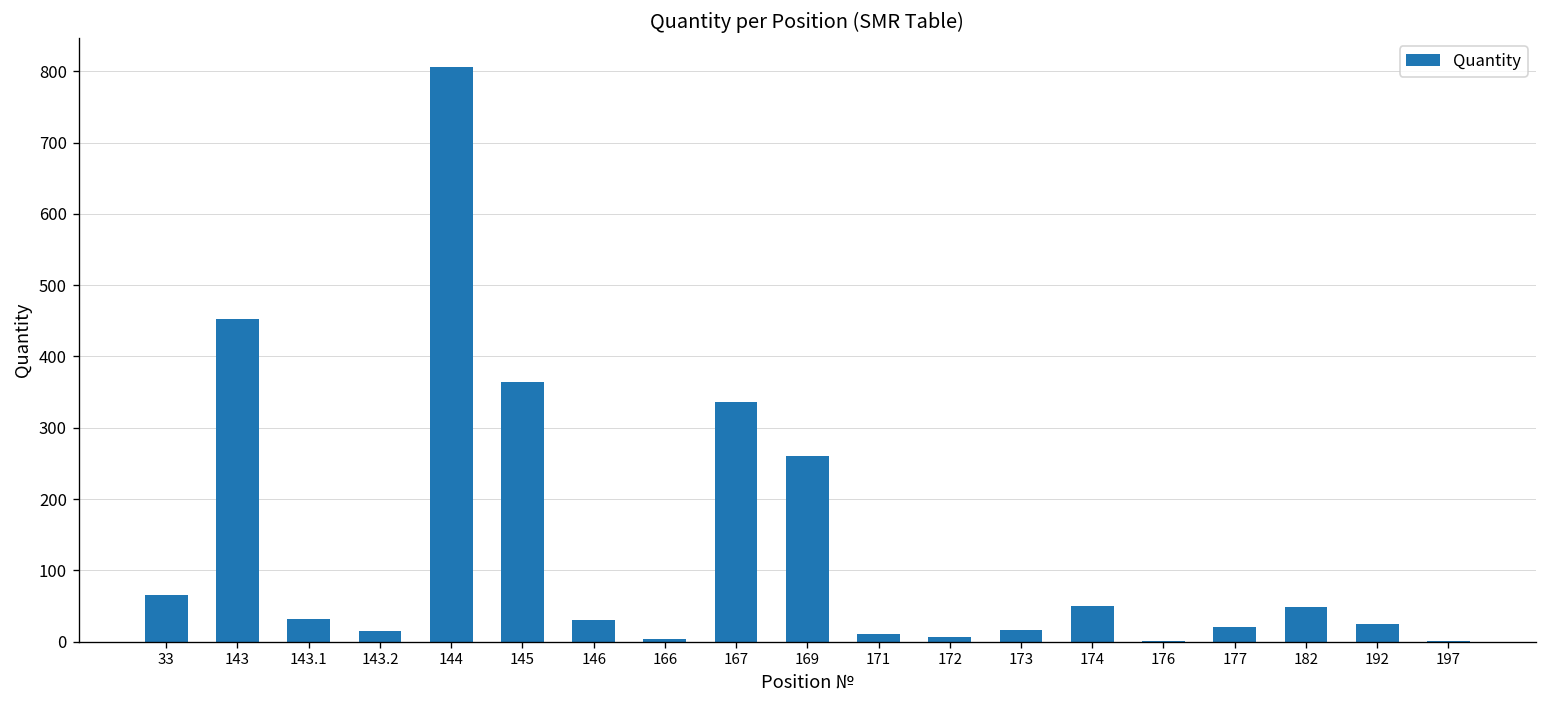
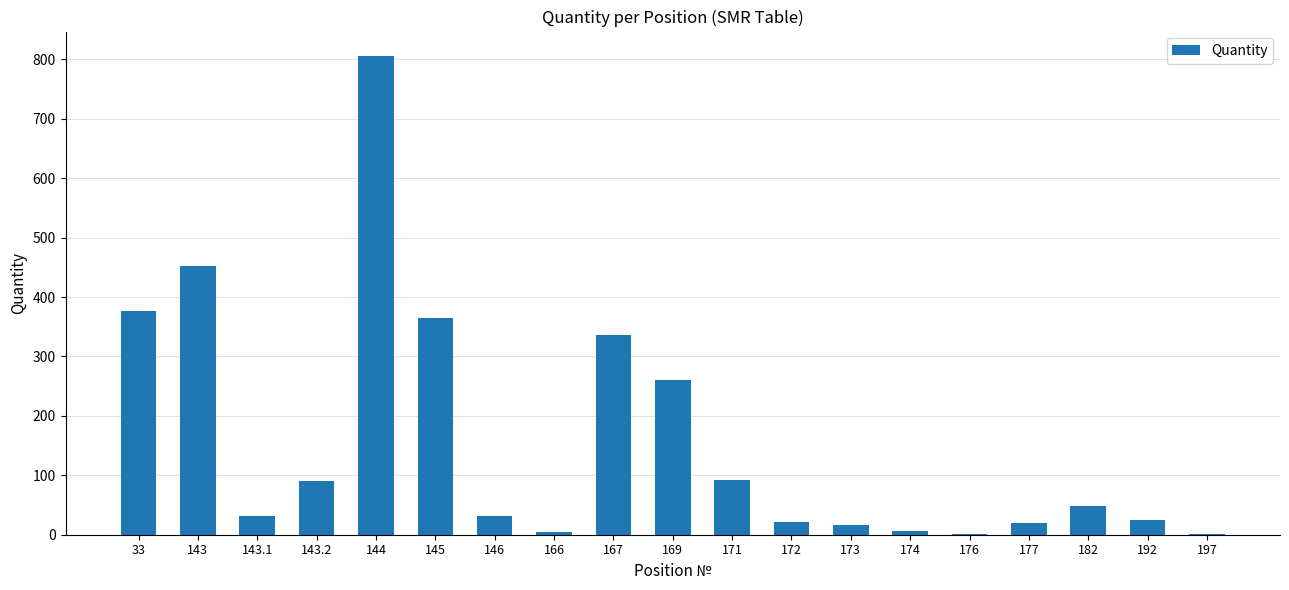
33: 60 -> 380
143.2: 20 -> 90
171: 10 -> 90
172: 10 -> 20
174: 50 -> 10
